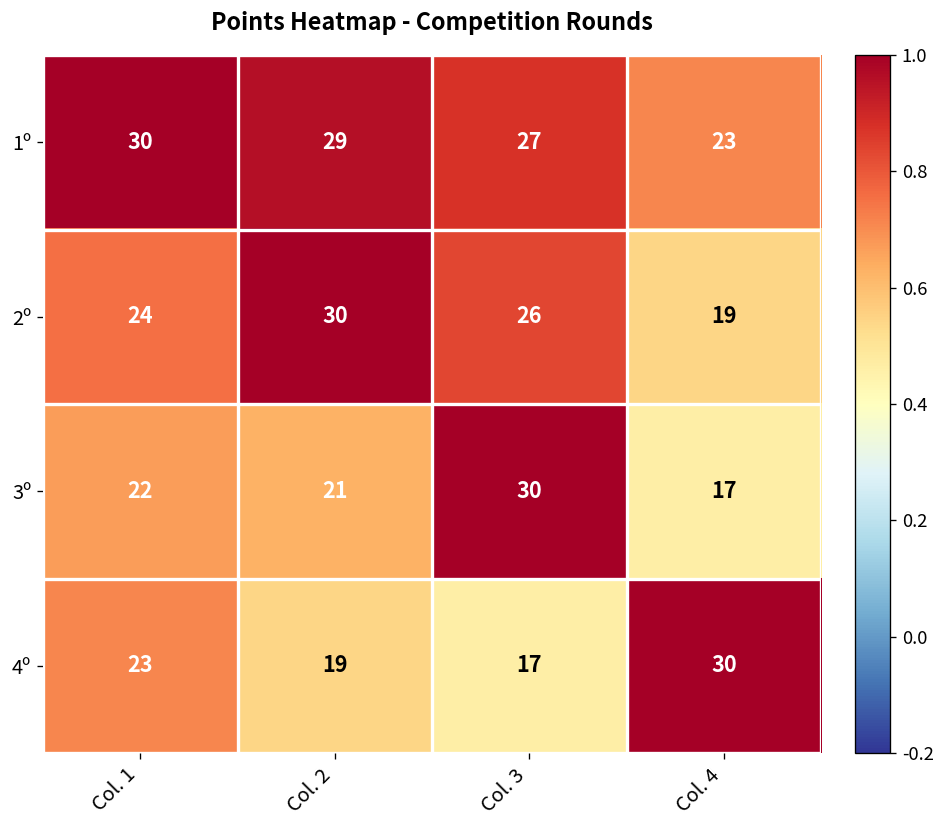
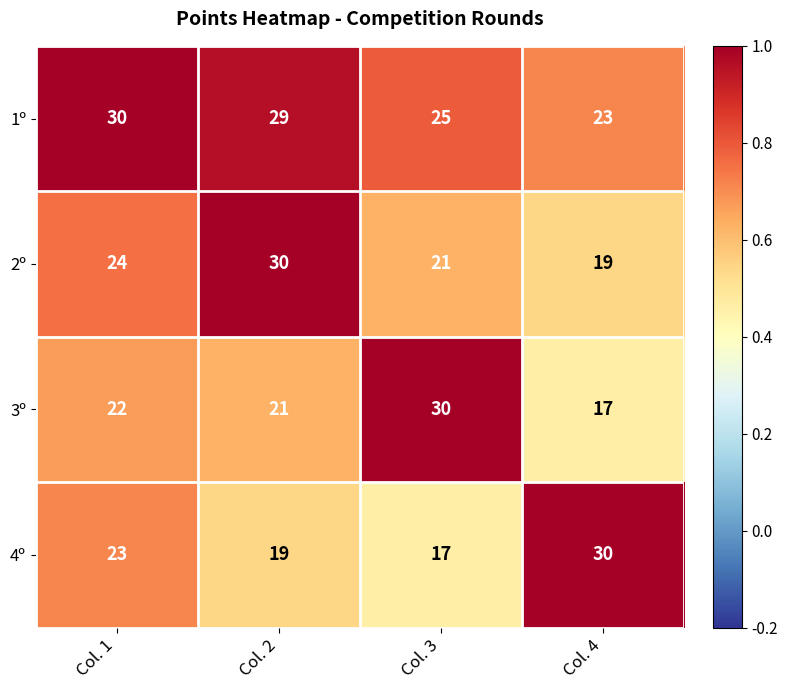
1º, Col. 3: 27 -> 25
2º, Col. 3: 26 -> 21
